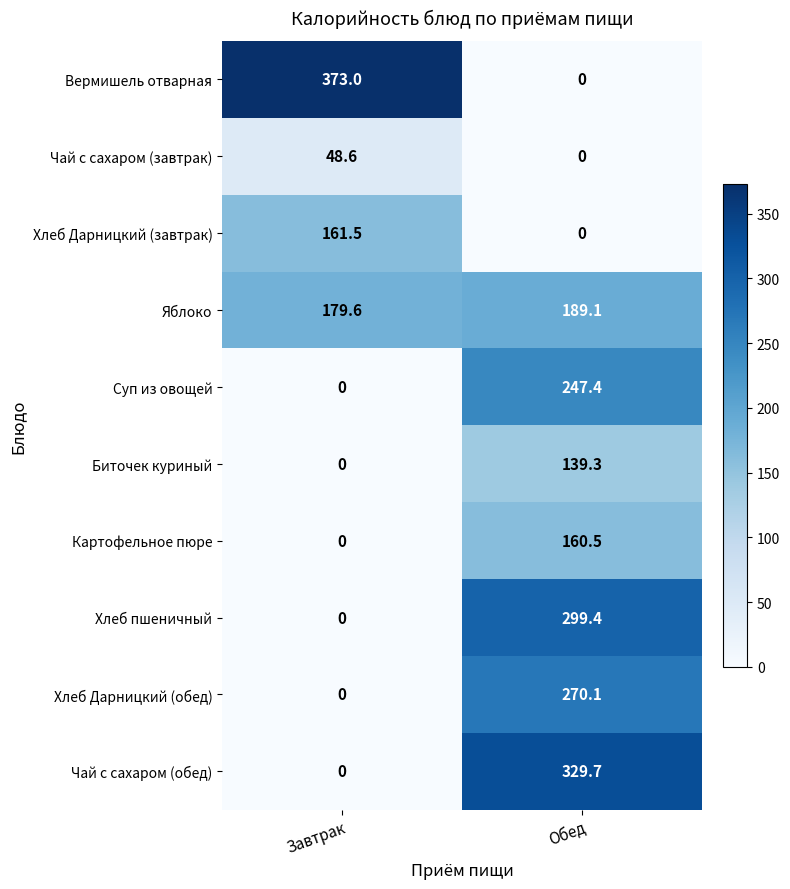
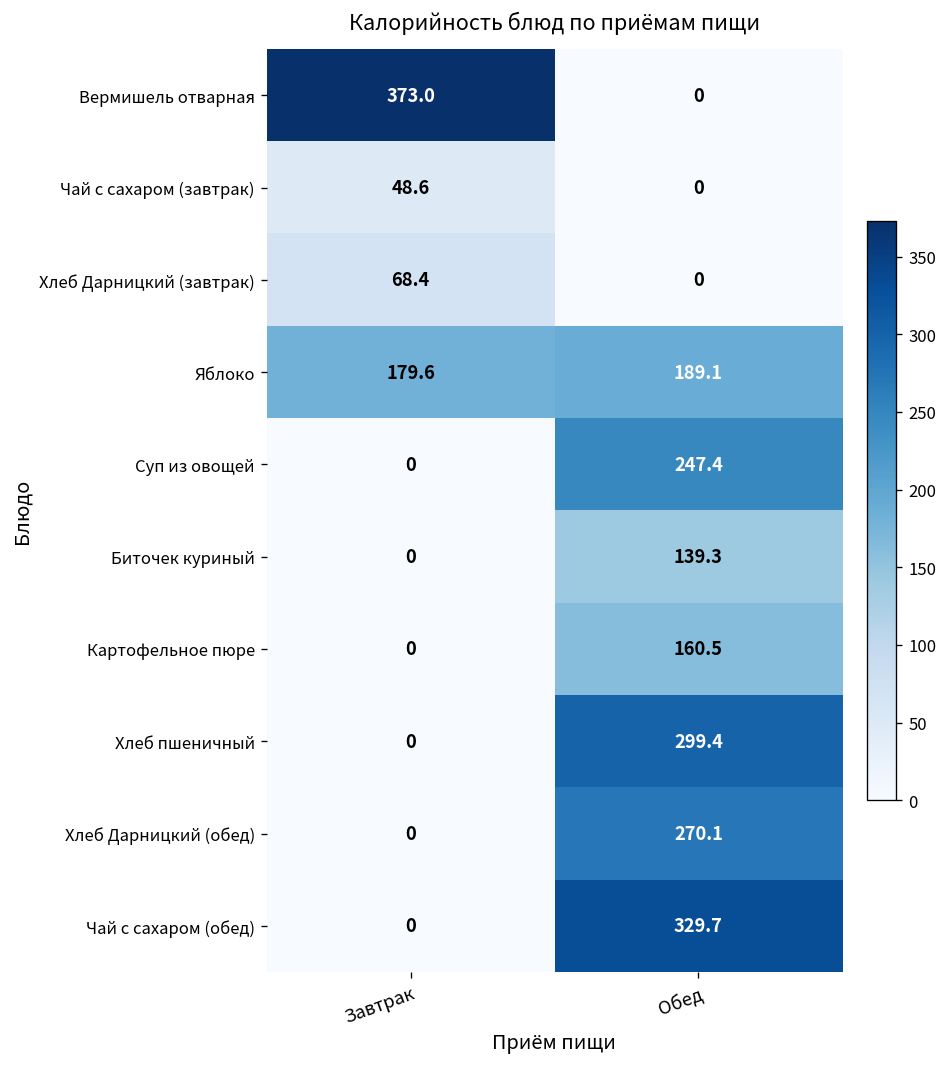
Хлеб Дарницкий (завтрак), Завтрак: 161.5 -> 68.4
